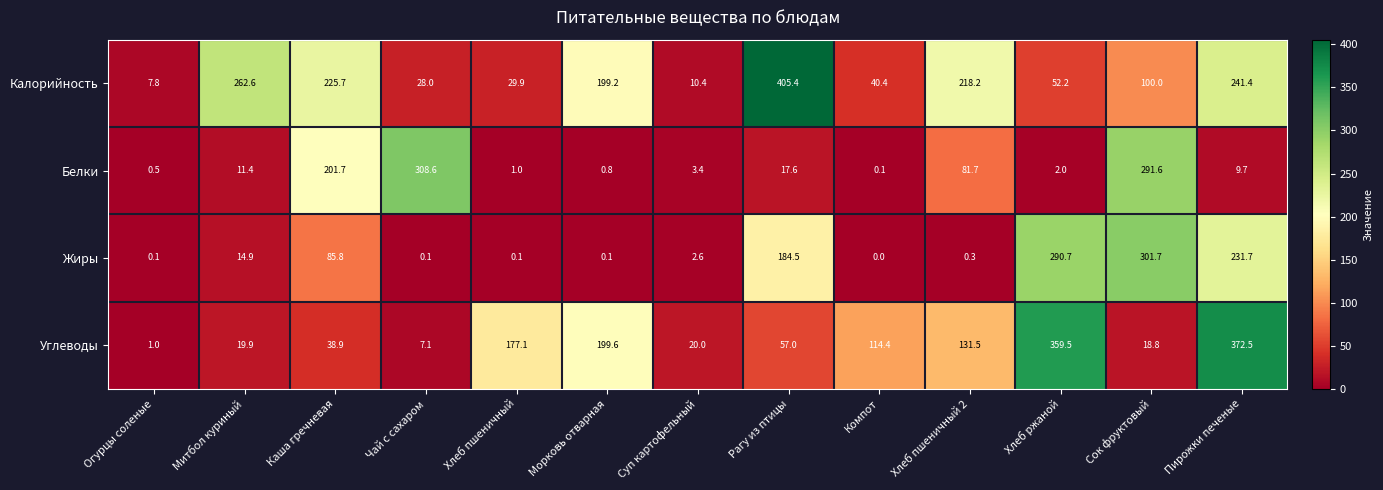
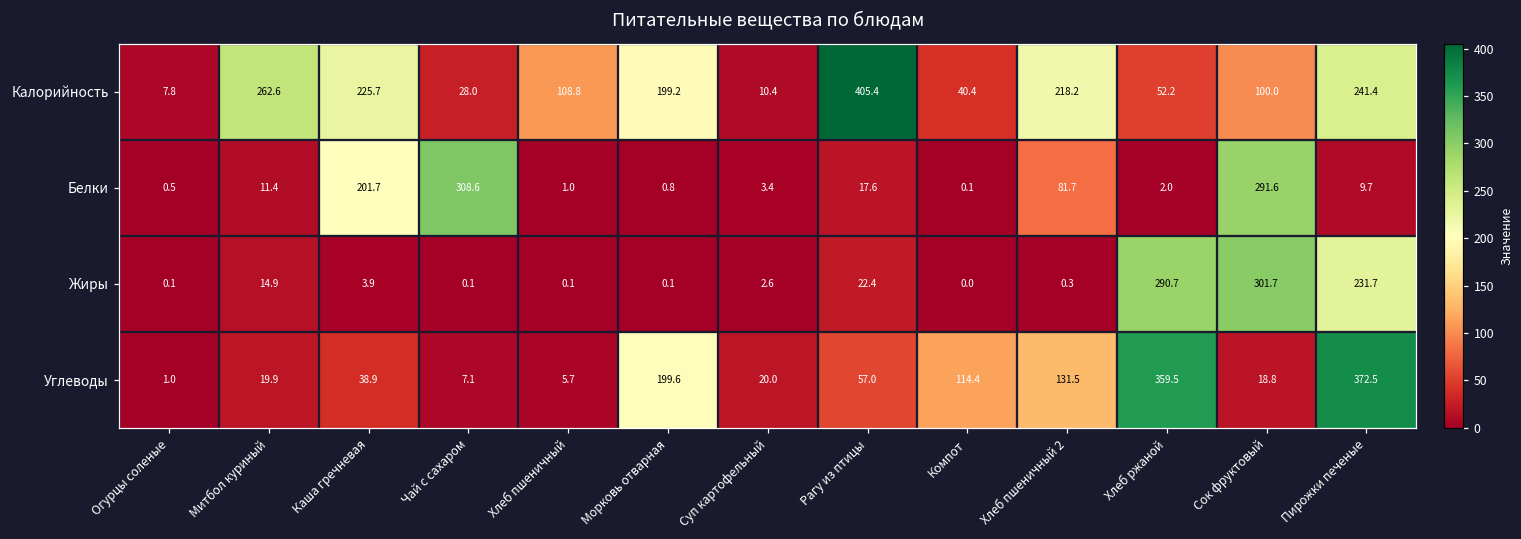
Калорийность, Хлеб пшеничный: 29.9 -> 108.8
Жиры, Каша гречневая: 85.8 -> 3.9
Жиры, Рагу из птицы: 184.5 -> 22.4
Углеводы, Хлеб пшеничный: 177.1 -> 5.7
